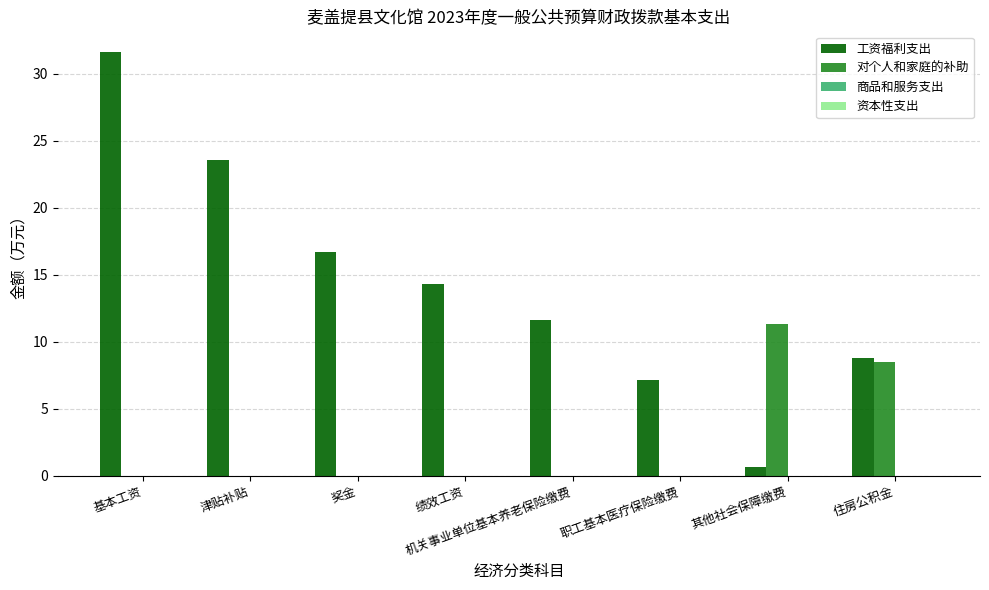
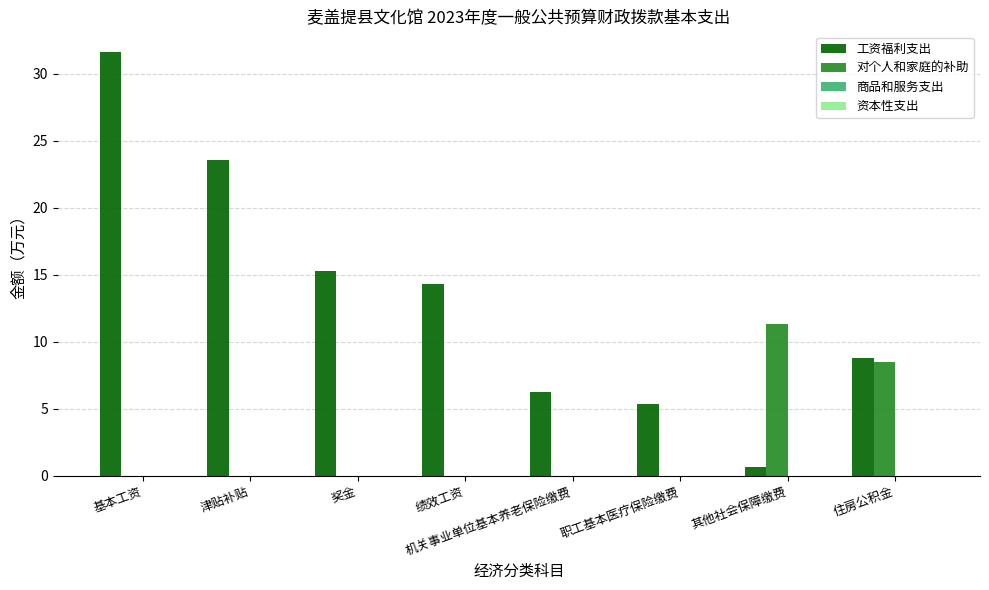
工资福利支出, 奖金: 16.7 -> 15.3
工资福利支出, 机关事业单位基本养老保险缴费: 11.6 -> 6.2
工资福利支出, 职工基本医疗保险缴费: 7.1 -> 5.4
